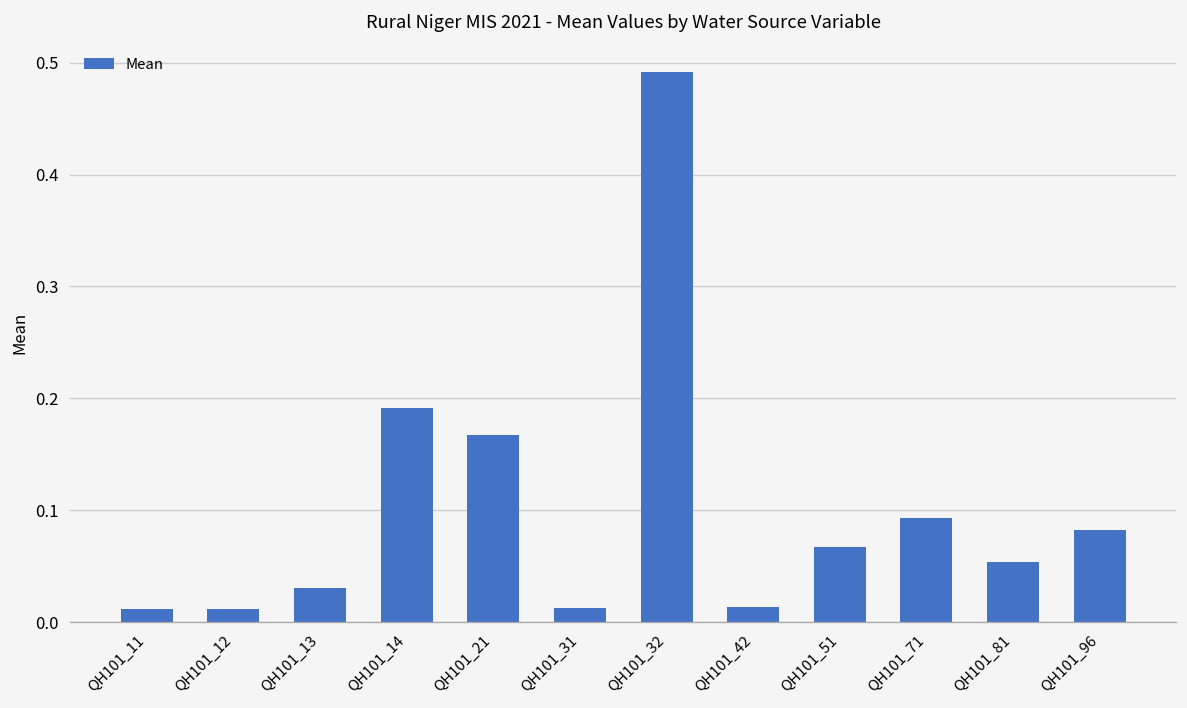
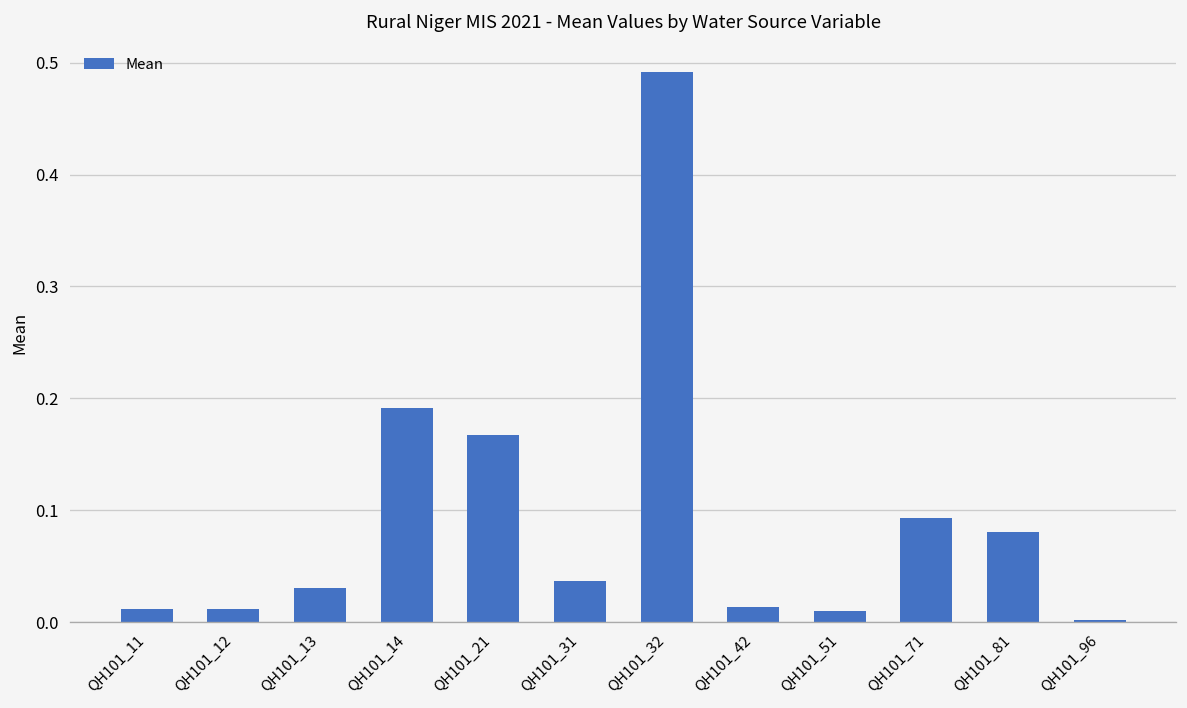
QH101_31: 0.01 -> 0.04
QH101_51: 0.07 -> 0.01
QH101_81: 0.05 -> 0.08
QH101_96: 0.08 -> 0.00
